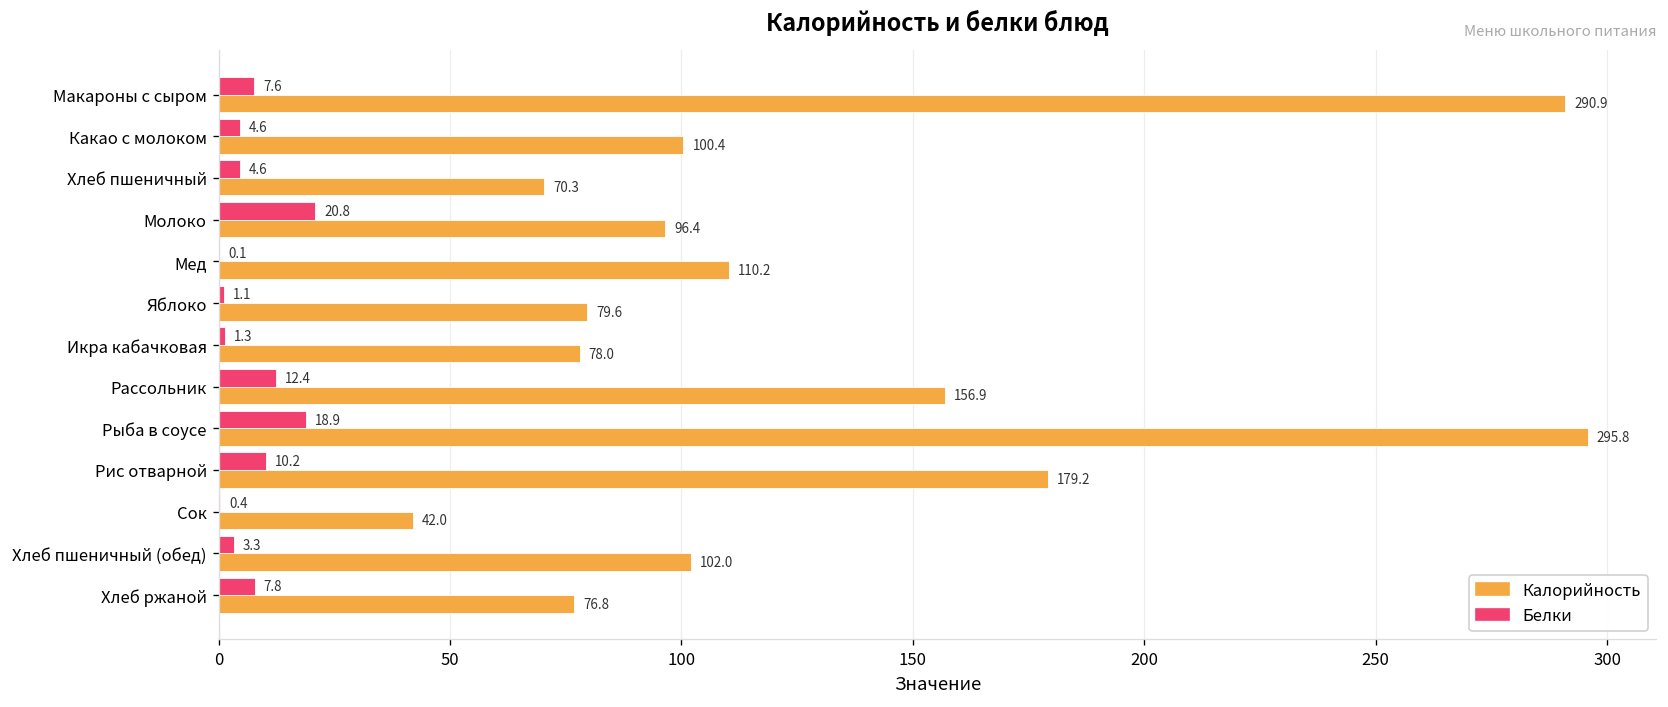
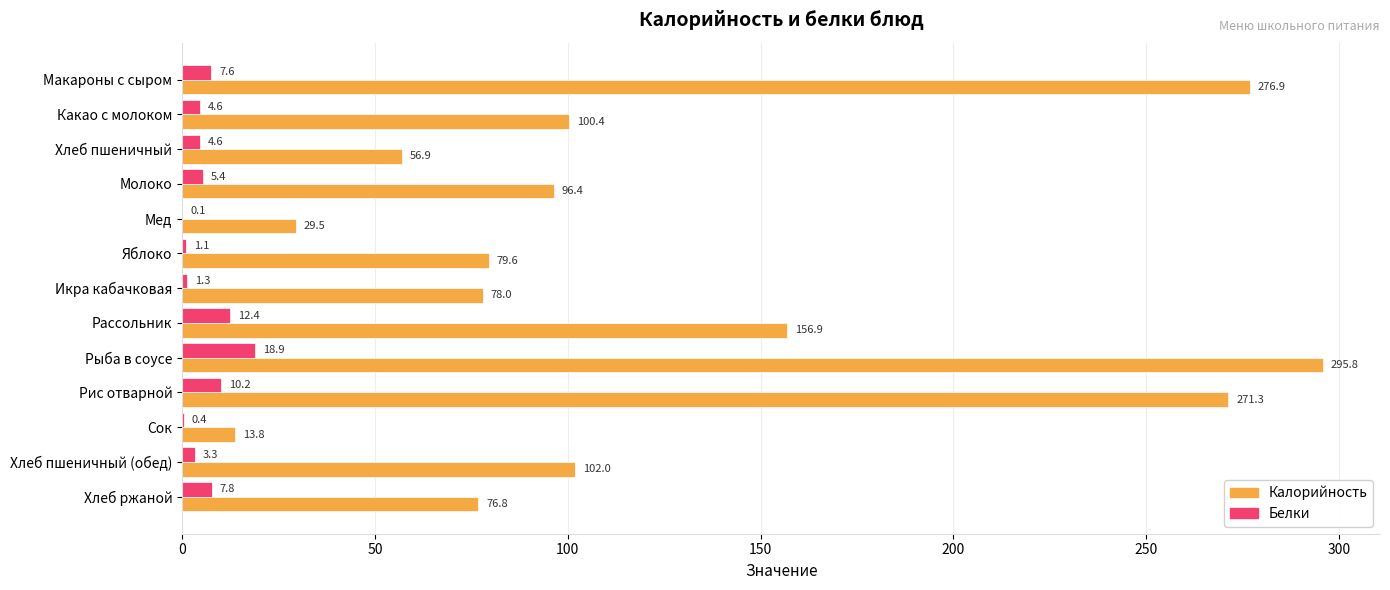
Калорийность, Макароны с сыром: 290.9 -> 276.9
Калорийность, Хлеб пшеничный: 70.3 -> 56.9
Белки, Молоко: 20.8 -> 5.4
Калорийность, Мед: 110.2 -> 29.5
Калорийность, Рис отварной: 179.2 -> 271.3
Калорийность, Сок: 42.0 -> 13.8
